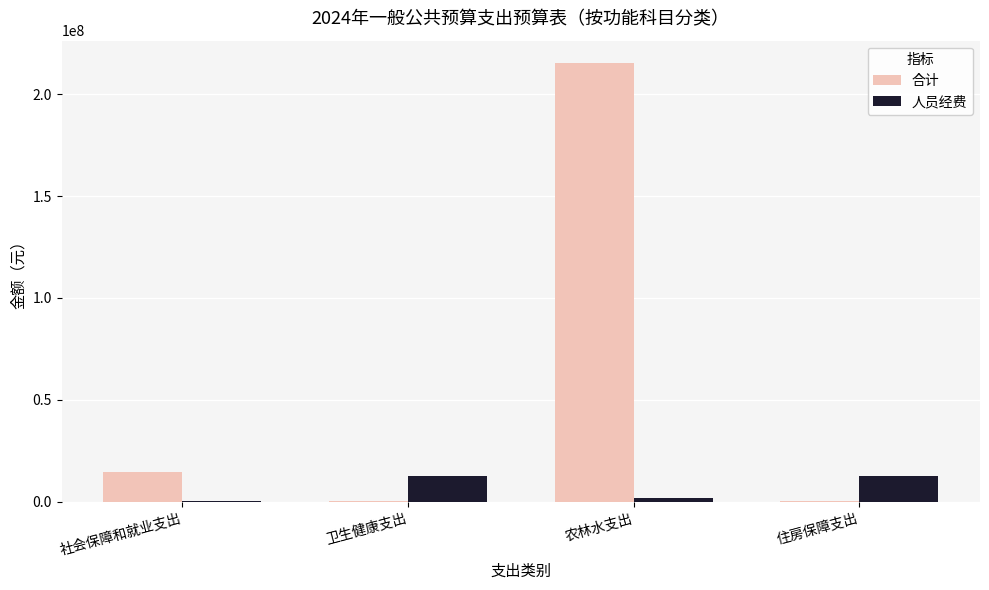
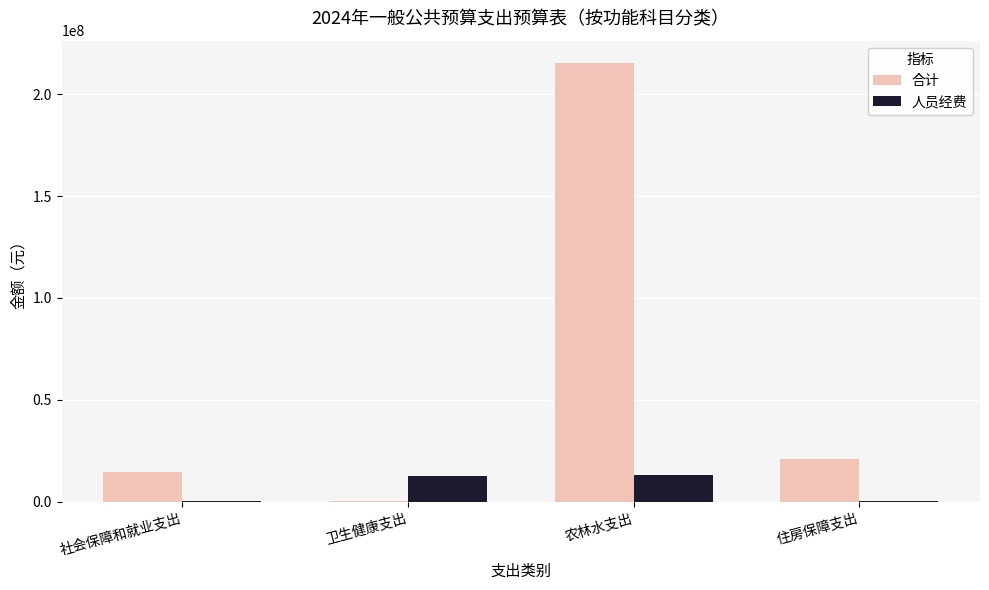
人员经费, 农林水支出: 2000000 -> 13000000
合计, 住房保障支出: 0 -> 21000000
人员经费, 住房保障支出: 13000000 -> 0
